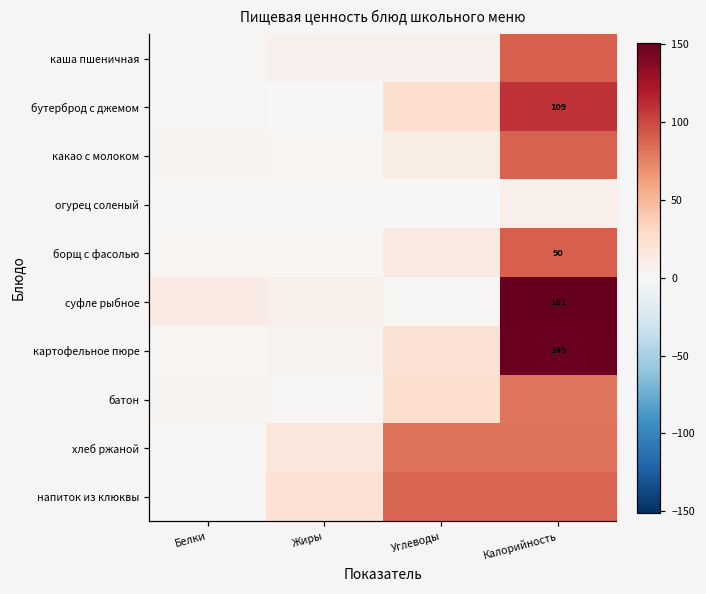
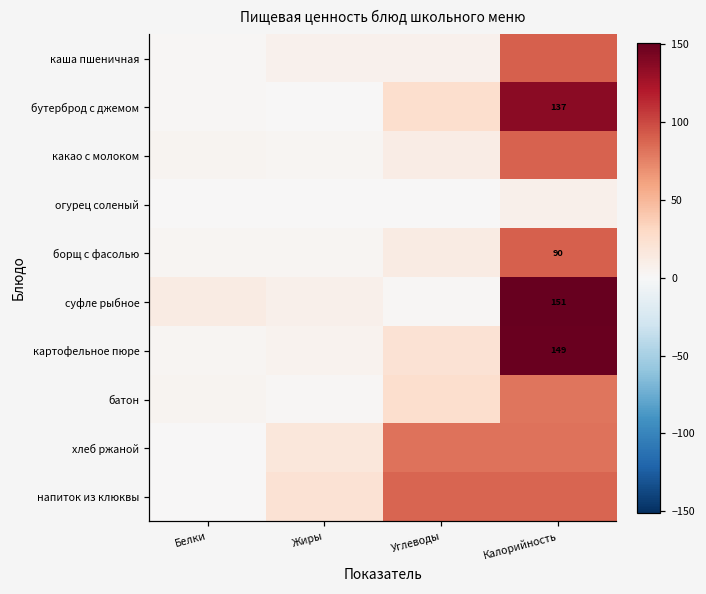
бутерброд с джемом, Калорийность: 109 -> 137
